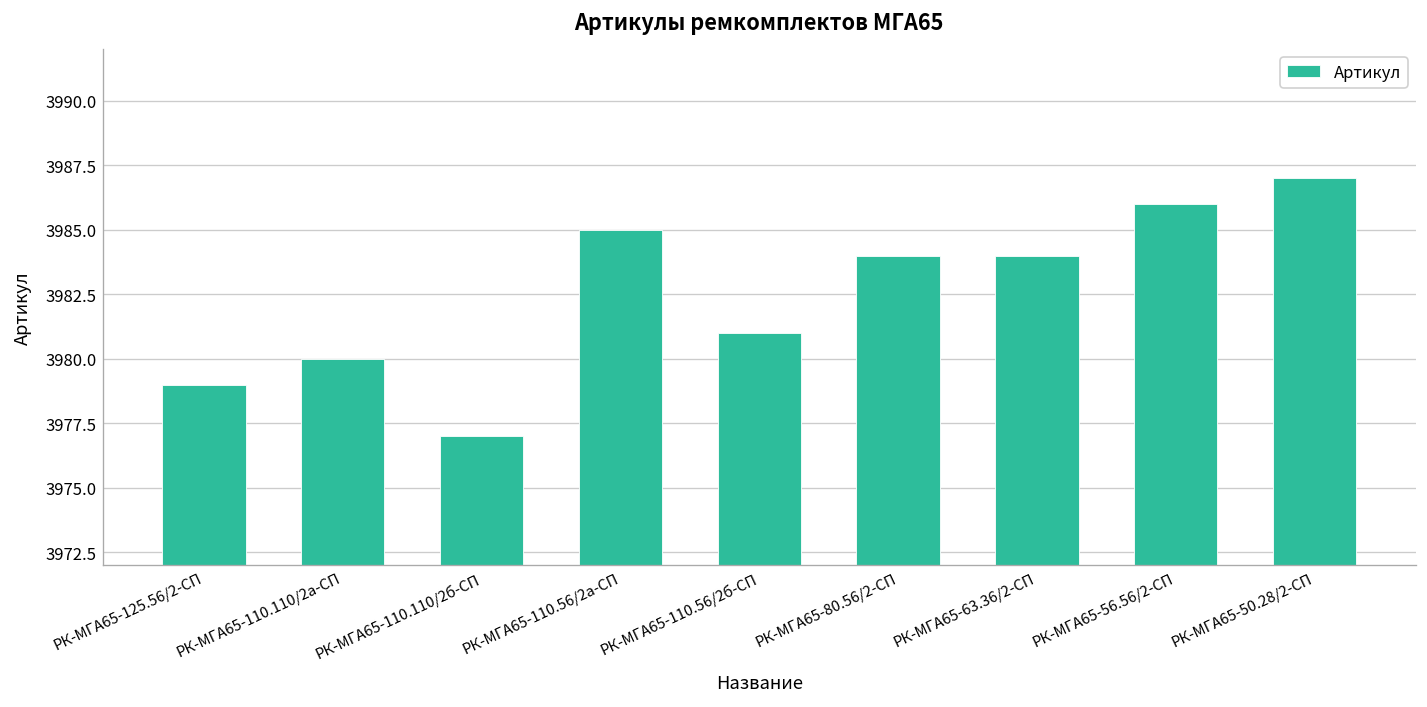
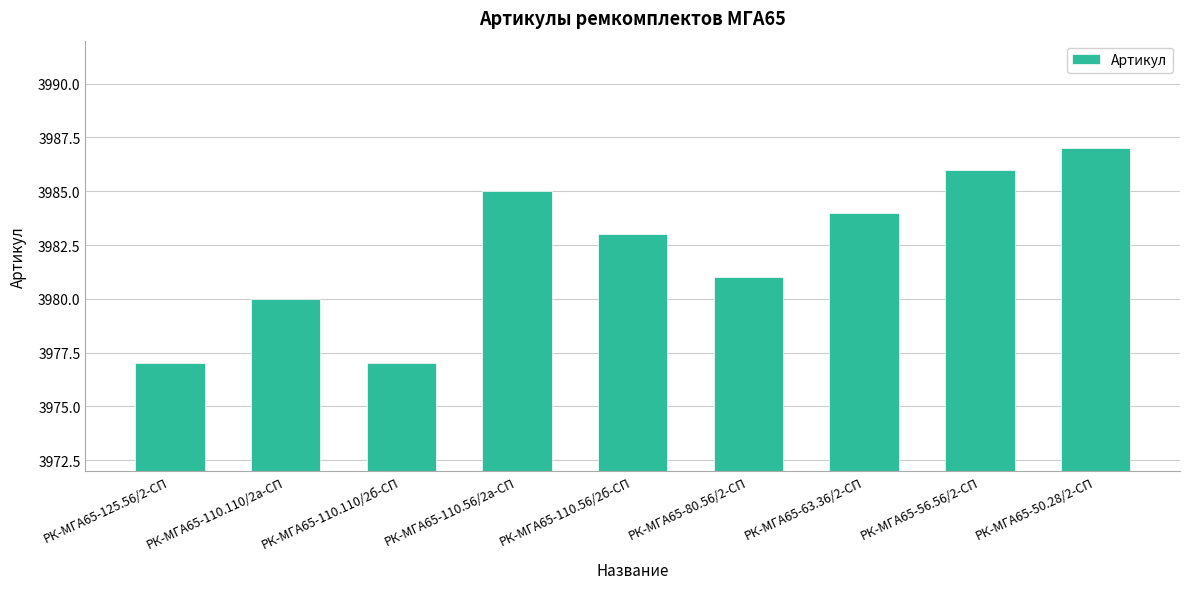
РК-МГА65-125.56/2-СП: 3979 -> 3977
РК-МГА65-110.56/2б-СП: 3981 -> 3983
РК-МГА65-80.56/2-СП: 3984 -> 3981
